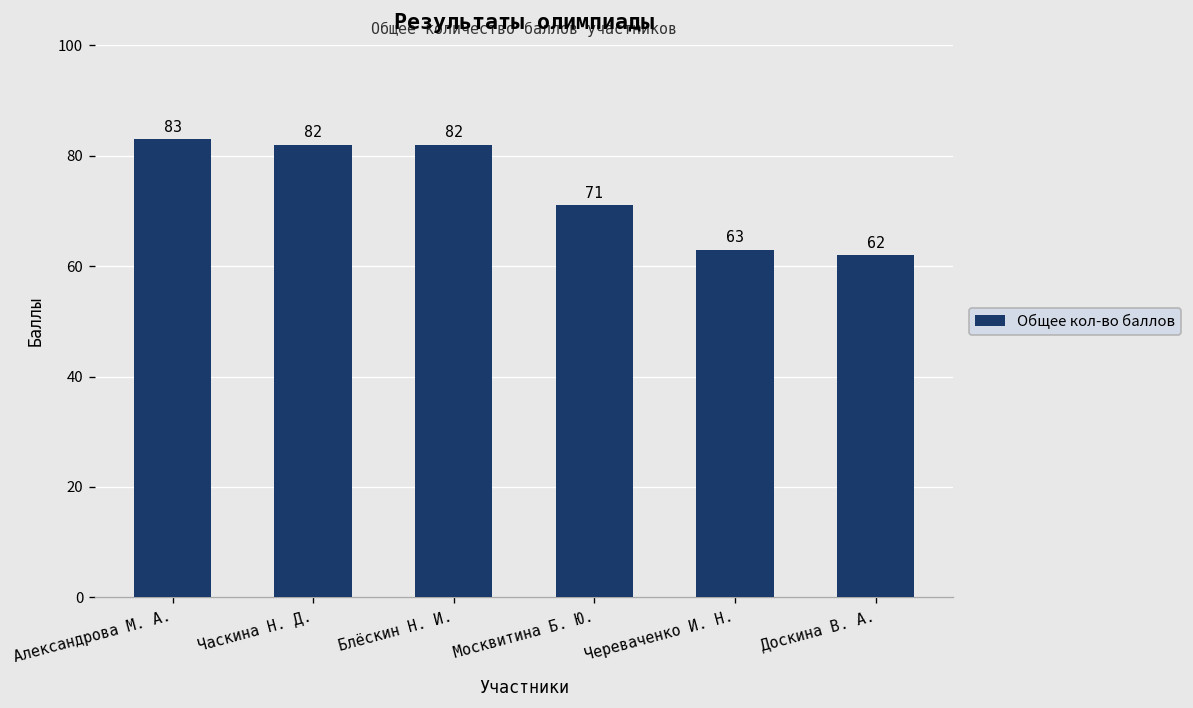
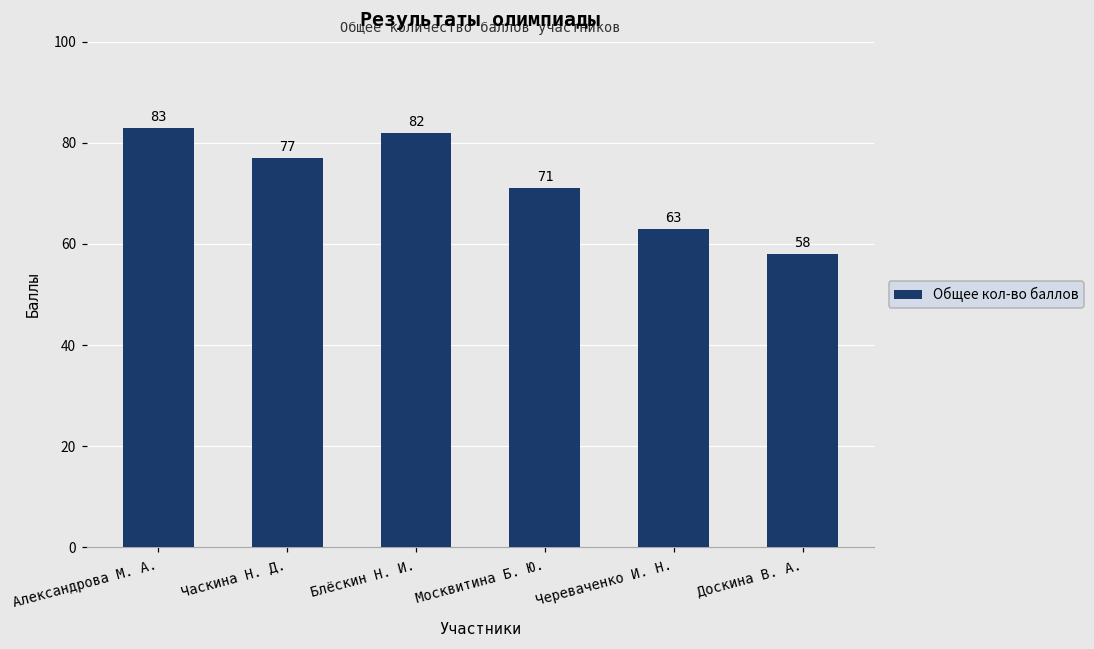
Часкина Н. Д.: 82 -> 77
Доскина В. А.: 62 -> 58
